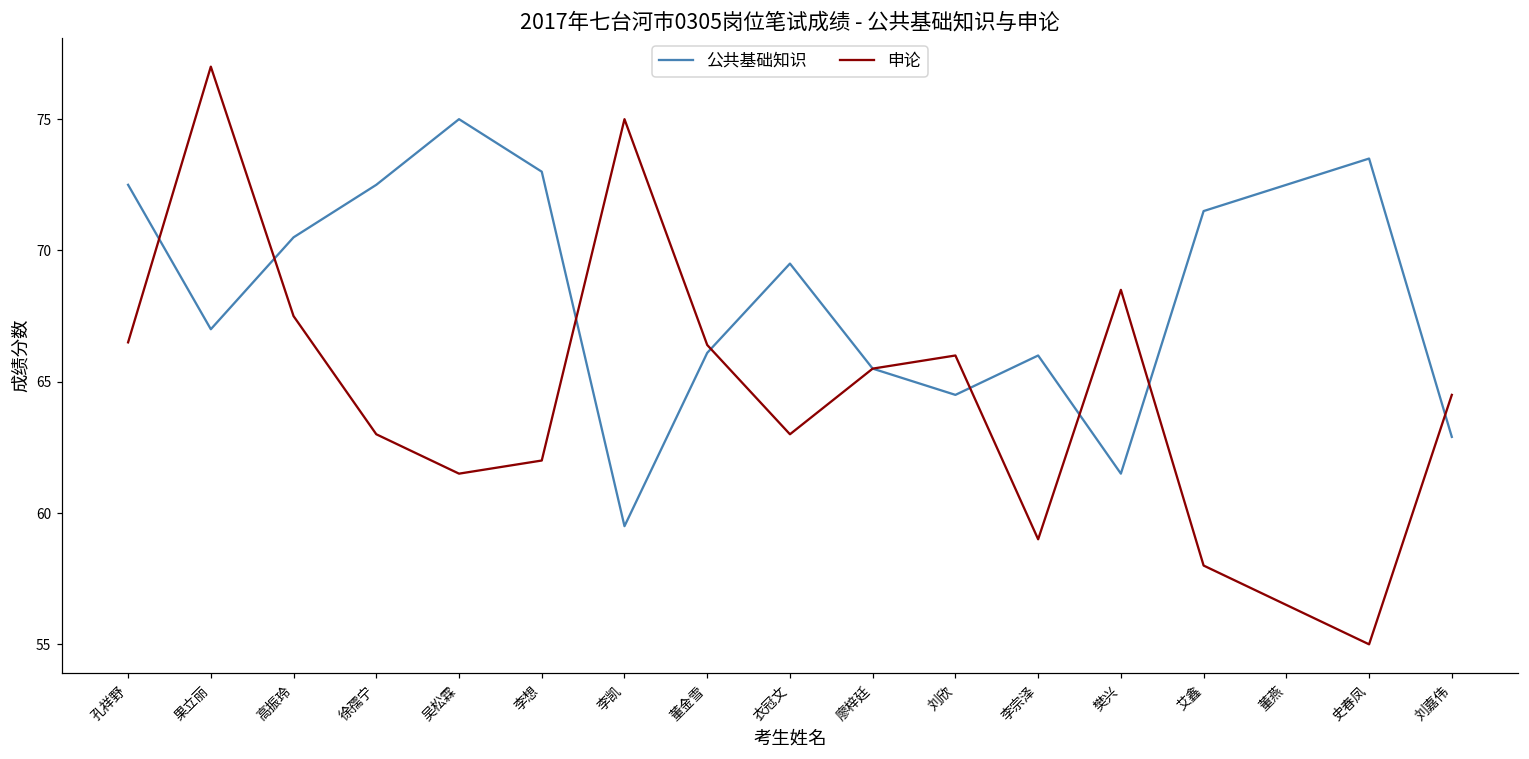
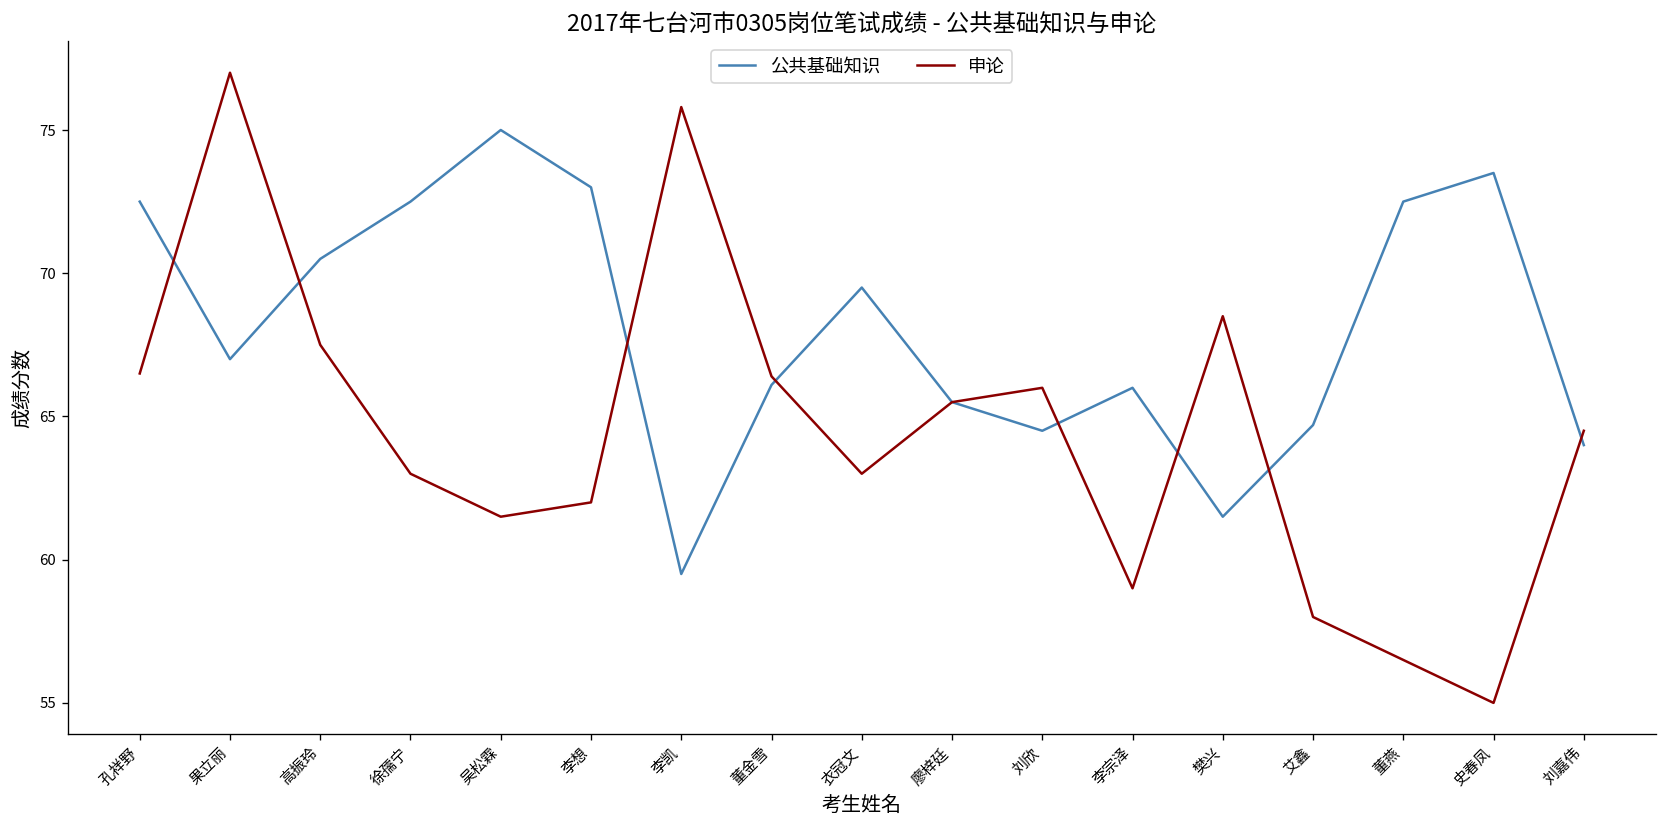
申论, 李凯: 75.0 -> 75.8
公共基础知识, 艾鑫: 71.5 -> 64.7
公共基础知识, 刘嘉伟: 62.9 -> 64.0
